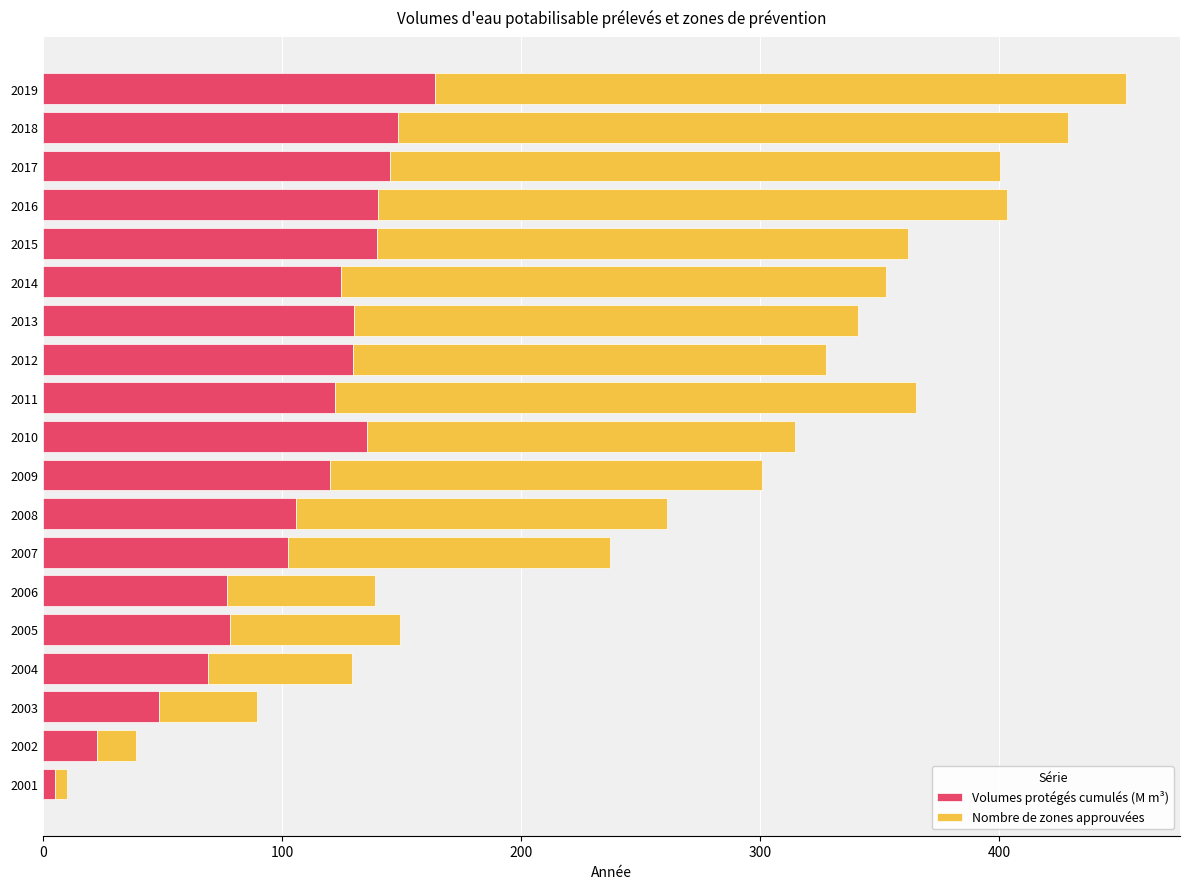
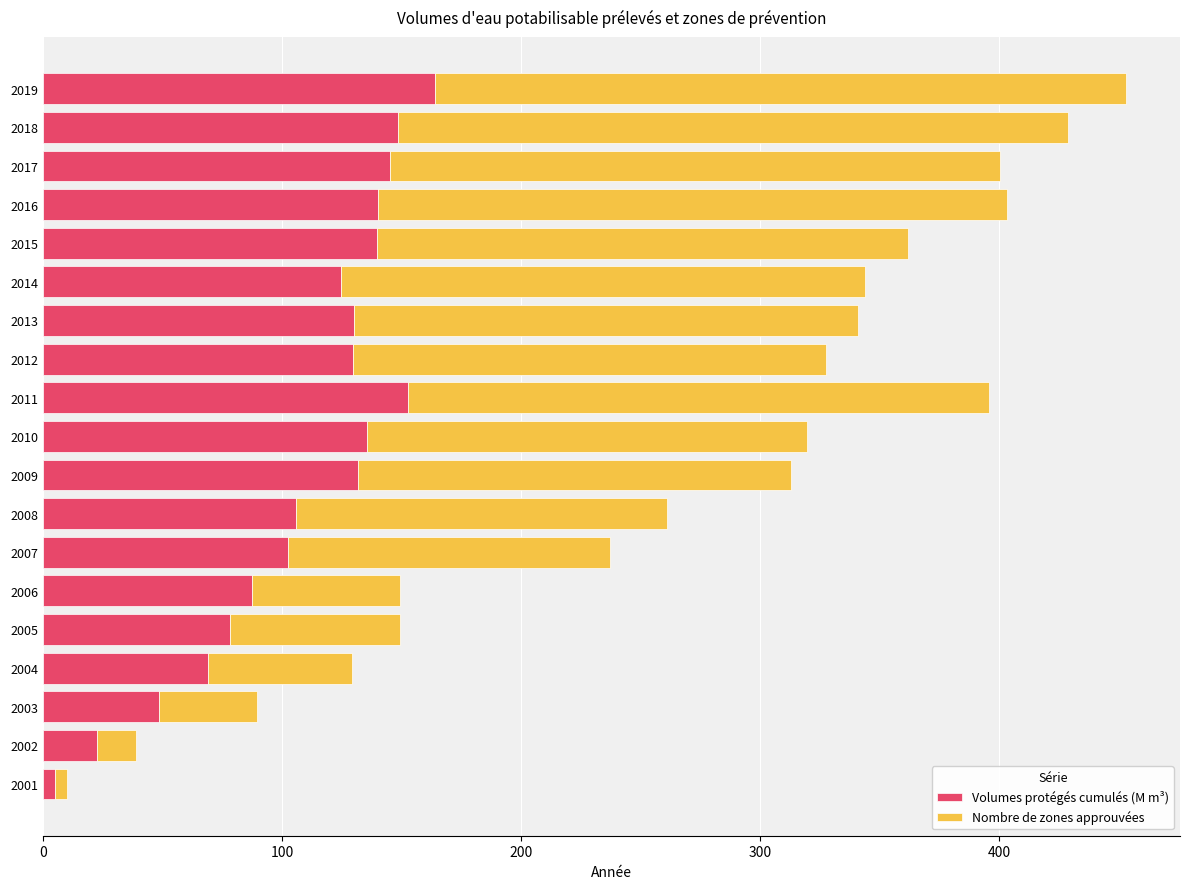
Nombre de zones approuvées, 2014: 228 -> 219
Volumes protégés cumulés (M m³), 2011: 122 -> 153
Nombre de zones approuvées, 2010: 179 -> 184
Volumes protégés cumulés (M m³), 2009: 120 -> 132
Volumes protégés cumulés (M m³), 2006: 77 -> 88
